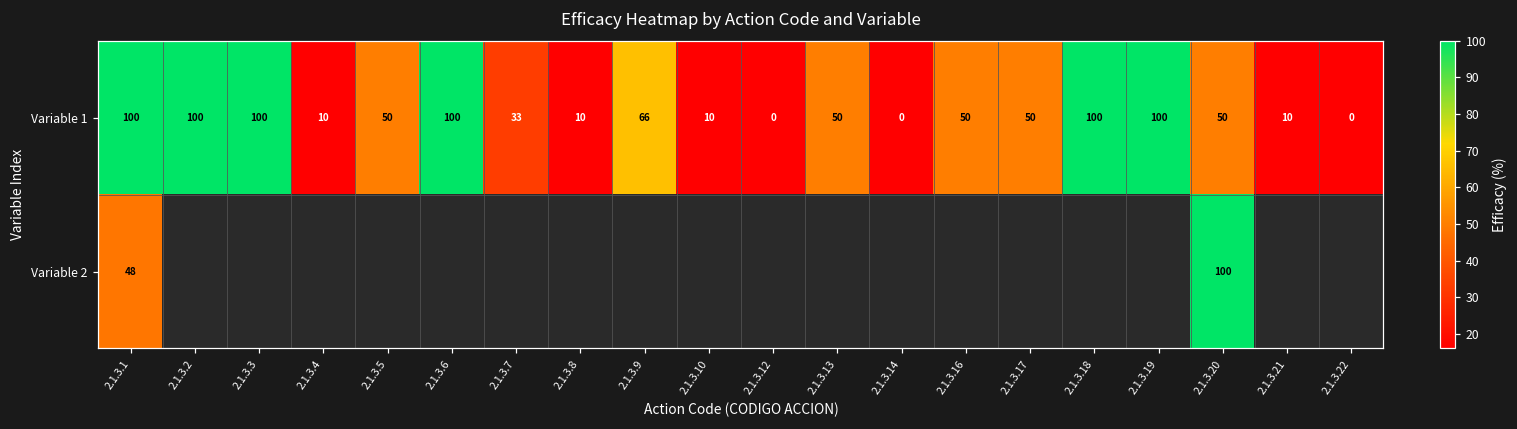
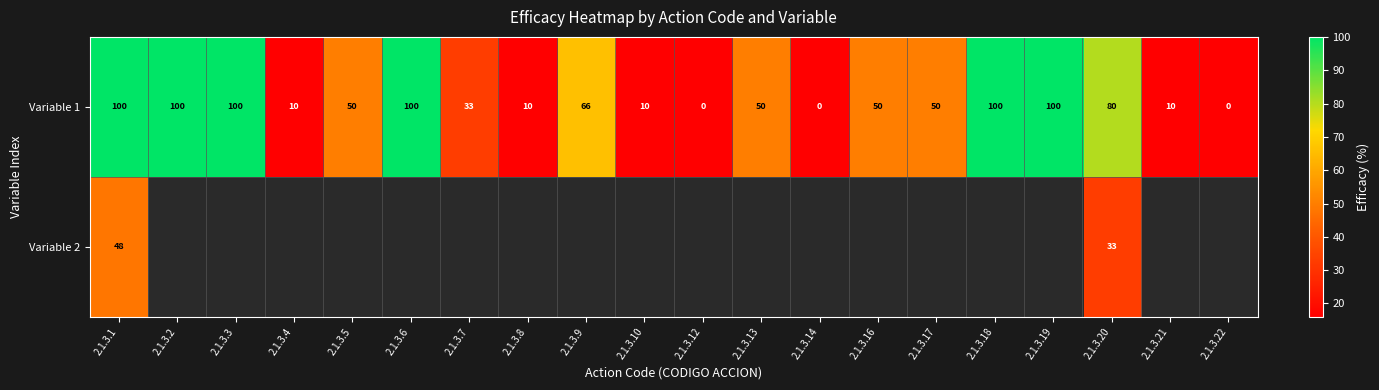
Variable 1, 2.1.3.20: 50 -> 80
Variable 2, 2.1.3.20: 100 -> 33
